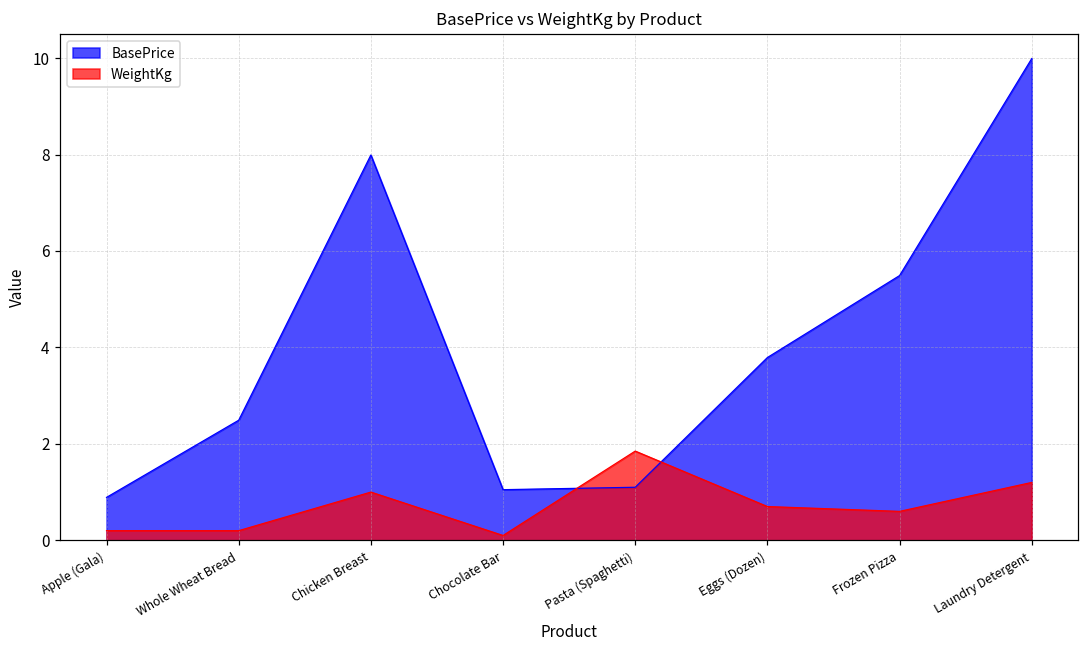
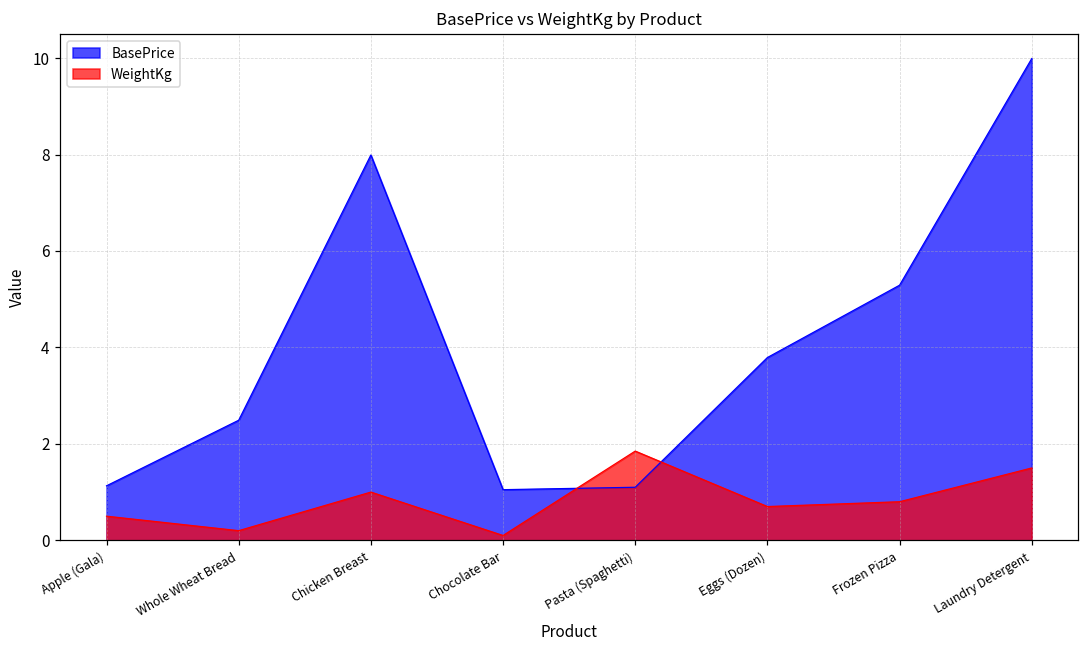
BasePrice, Apple (Gala): 0.9 -> 1.1
WeightKg, Apple (Gala): 0.2 -> 0.5
BasePrice, Frozen Pizza: 5.5 -> 5.3
WeightKg, Frozen Pizza: 0.6 -> 0.8
WeightKg, Laundry Detergent: 1.2 -> 1.5
